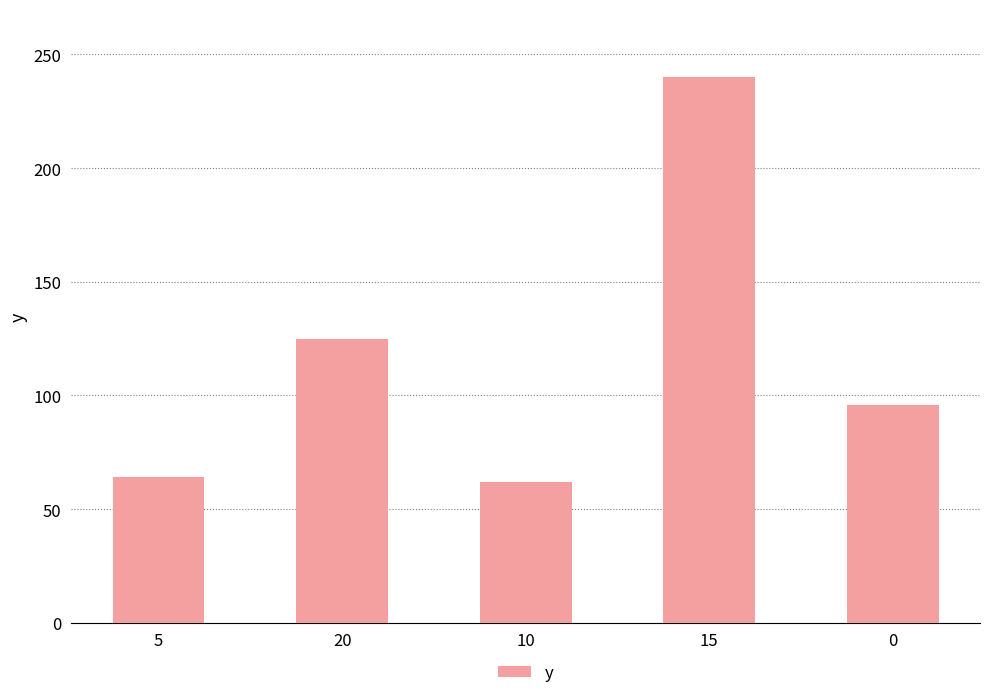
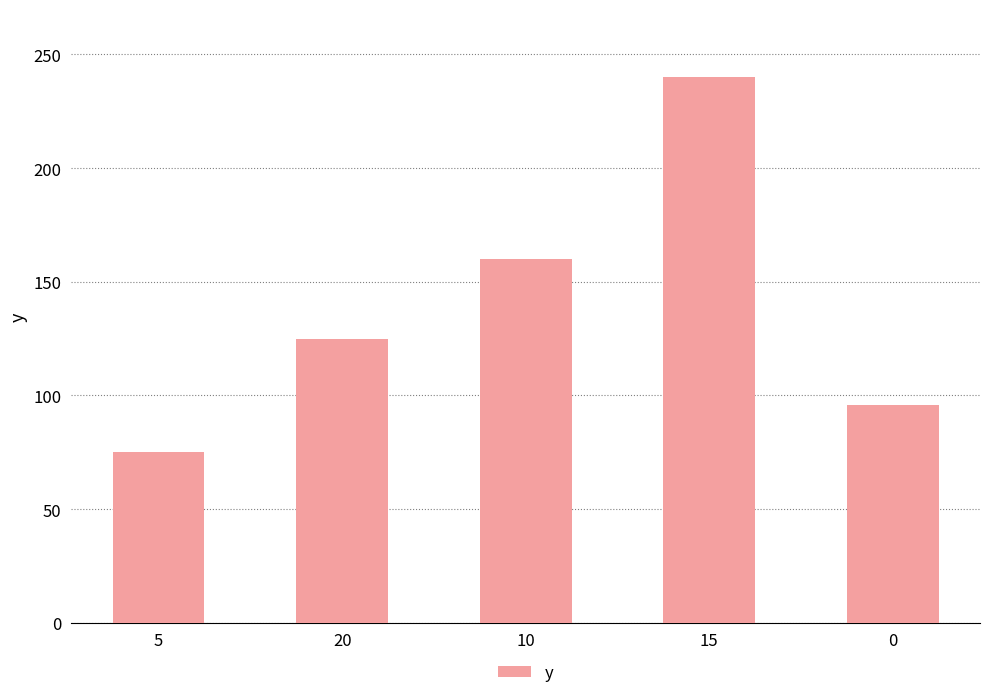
5: 64 -> 75
10: 62 -> 160
